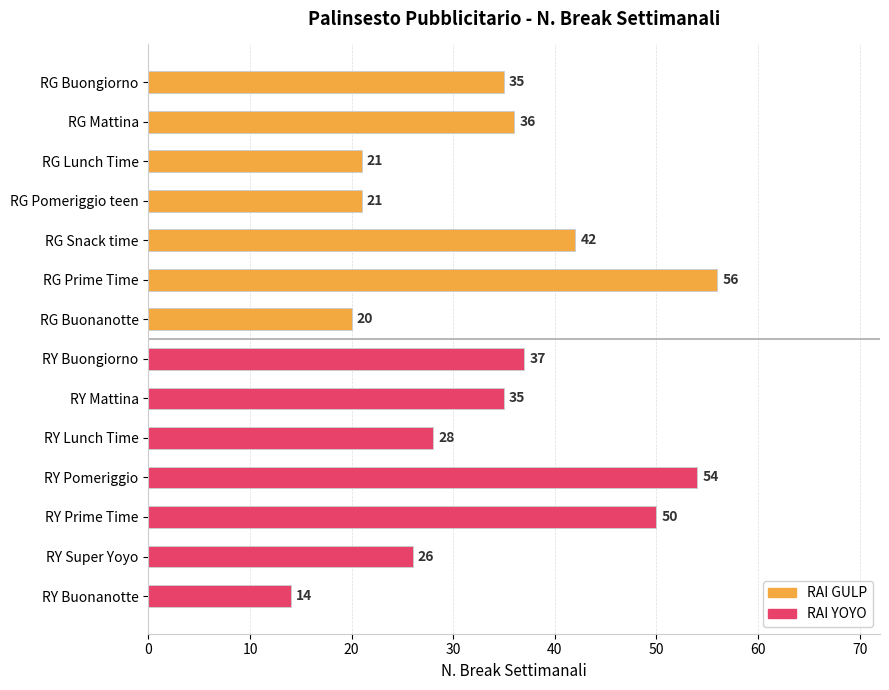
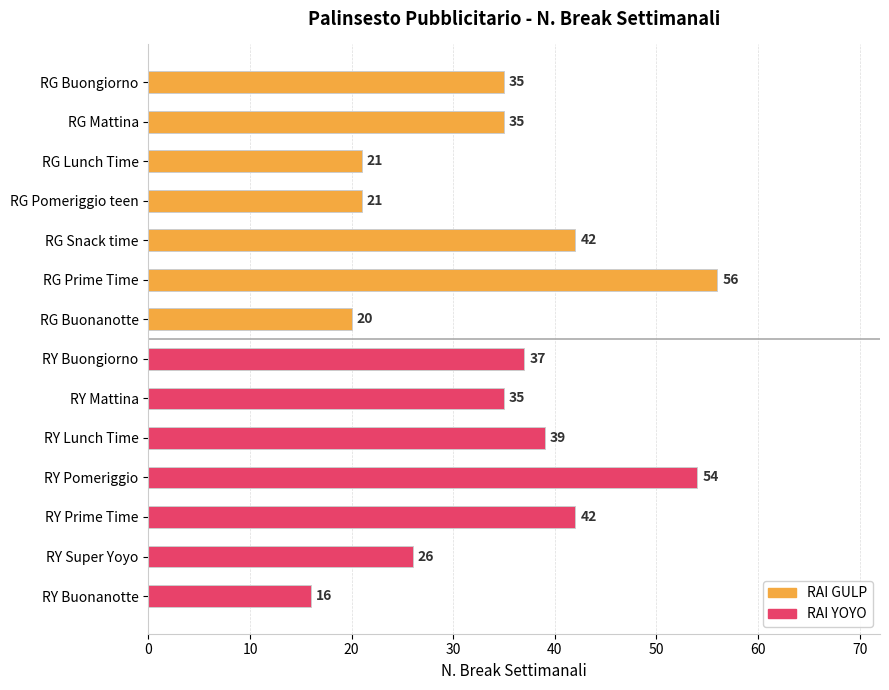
RG Mattina: 36 -> 35
RY Lunch Time: 28 -> 39
RY Prime Time: 50 -> 42
RY Buonanotte: 14 -> 16
